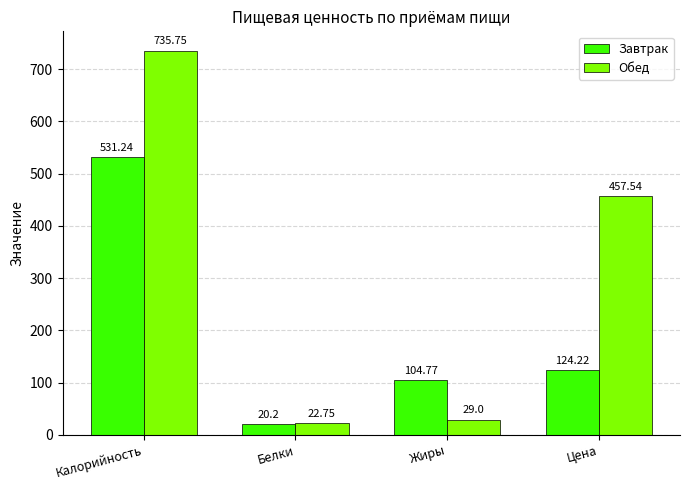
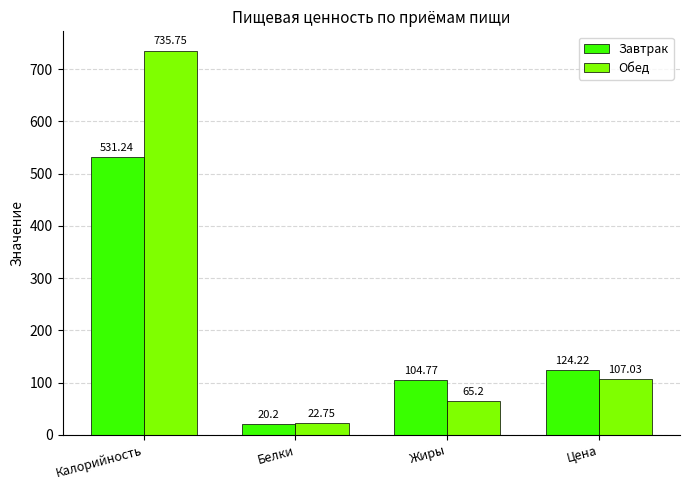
Обед, Жиры: 29.0 -> 65.2
Обед, Цена: 457.54 -> 107.03
